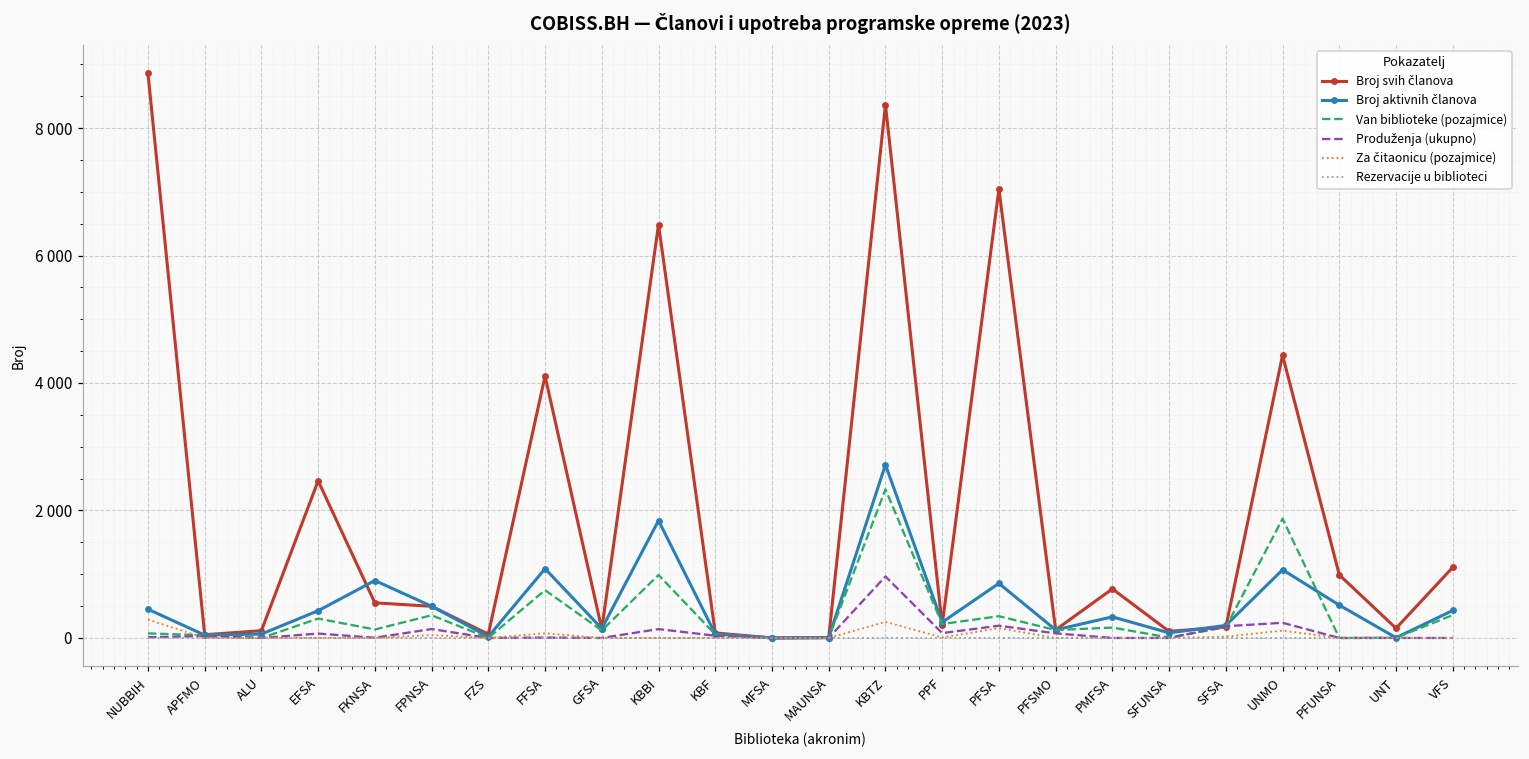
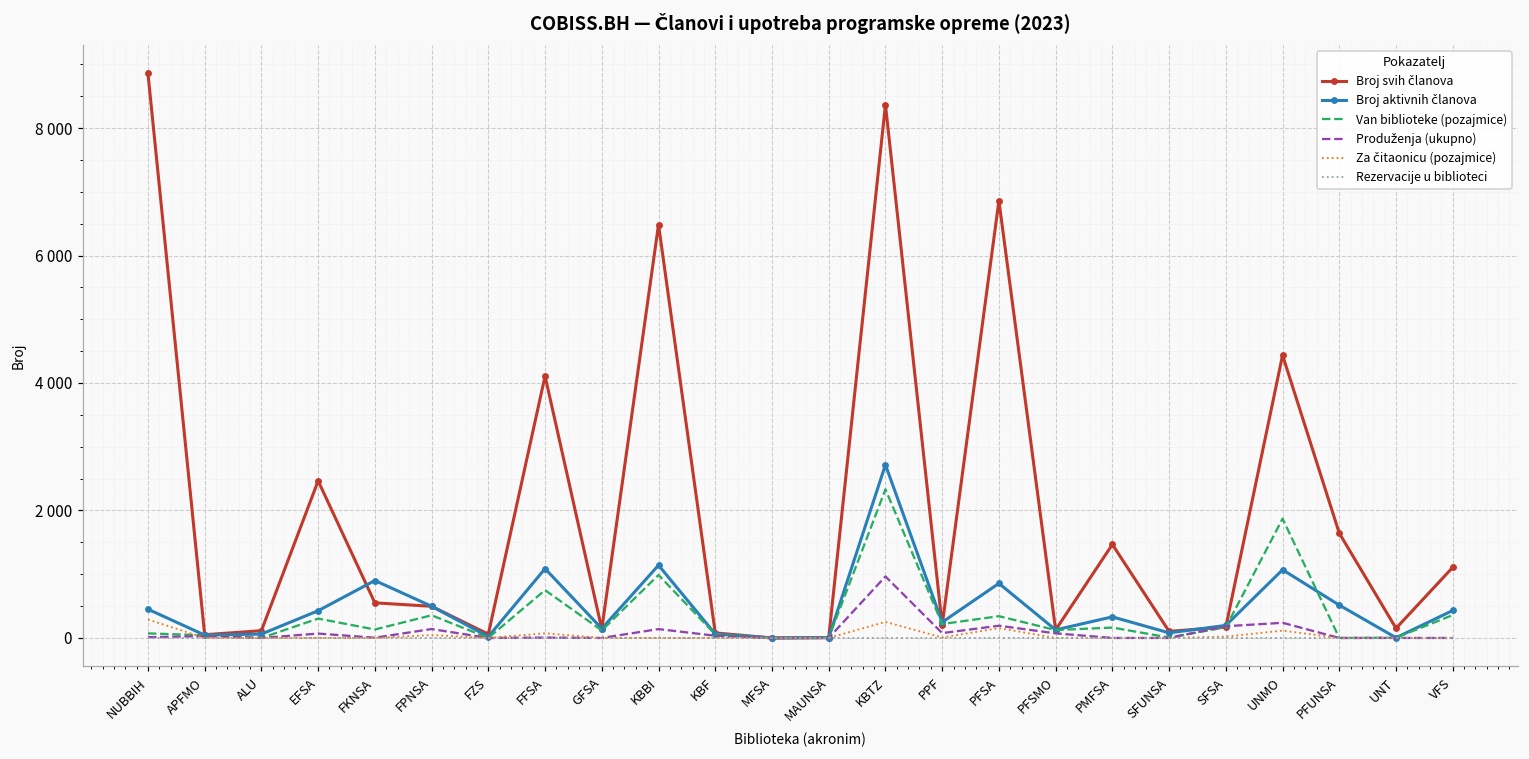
Broj aktivnih članova, KBBI: 1800 -> 1100
Broj svih članova, PFSA: 7000 -> 6900
Broj svih članova, PMFSA: 800 -> 1500
Broj svih članova, PFUNSA: 1000 -> 1600
